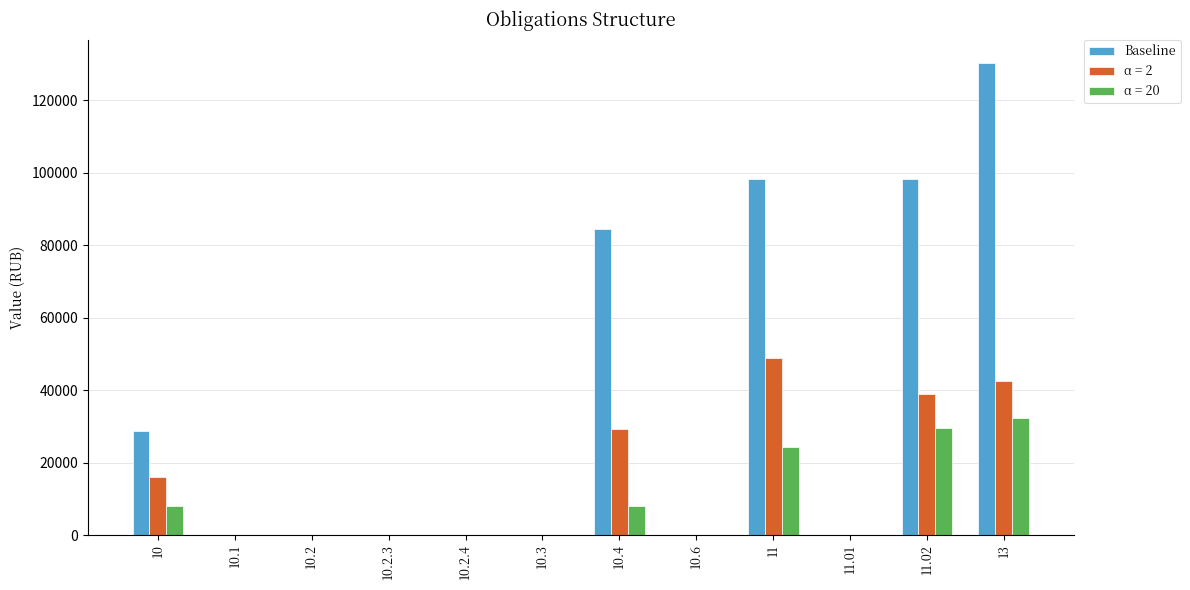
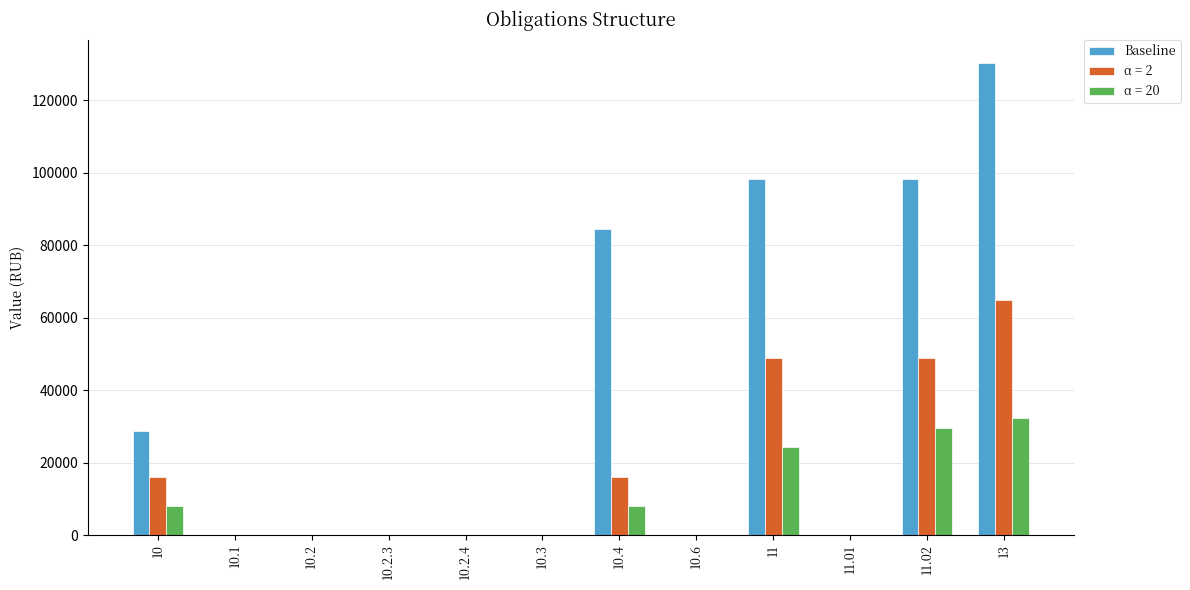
α = 2, 10.4: 29000 -> 16000
α = 2, 11.02: 39000 -> 49000
α = 2, 13: 43000 -> 65000
